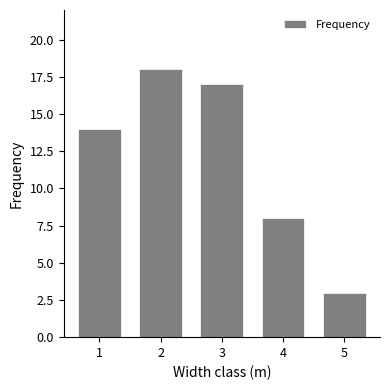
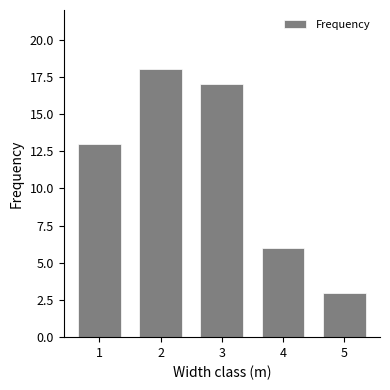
1: 14 -> 13
4: 8 -> 6
